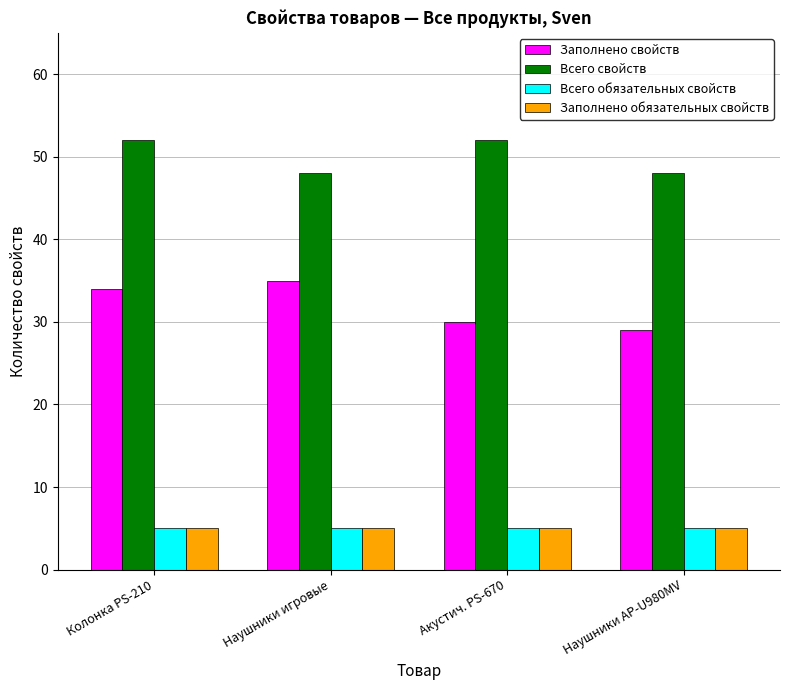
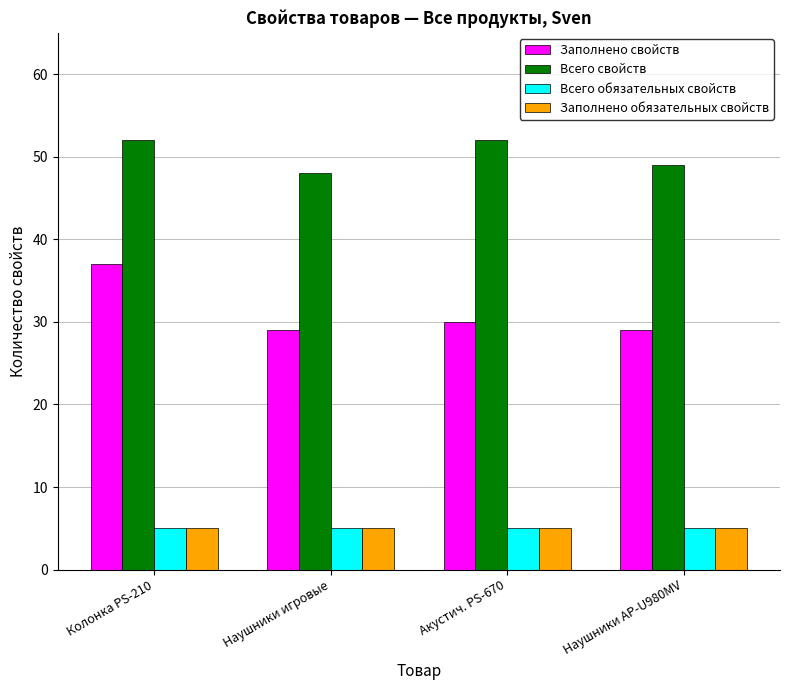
Заполнено свойств, Колонка PS-210: 34 -> 37
Заполнено свойств, Наушники игровые: 35 -> 29
Всего свойств, Наушники AP-U980MV: 48 -> 49
